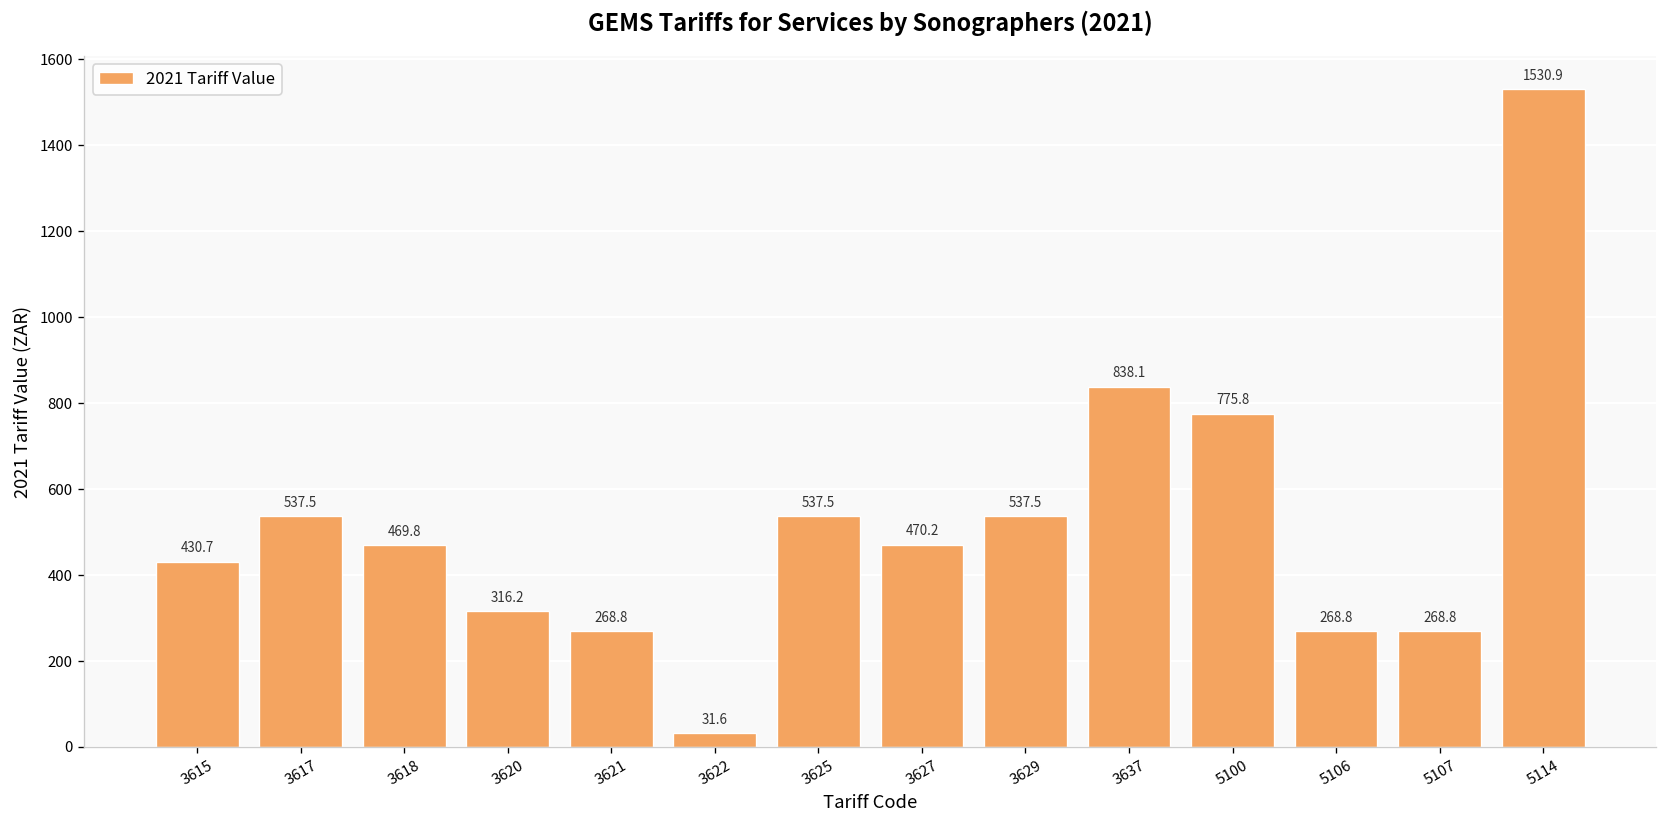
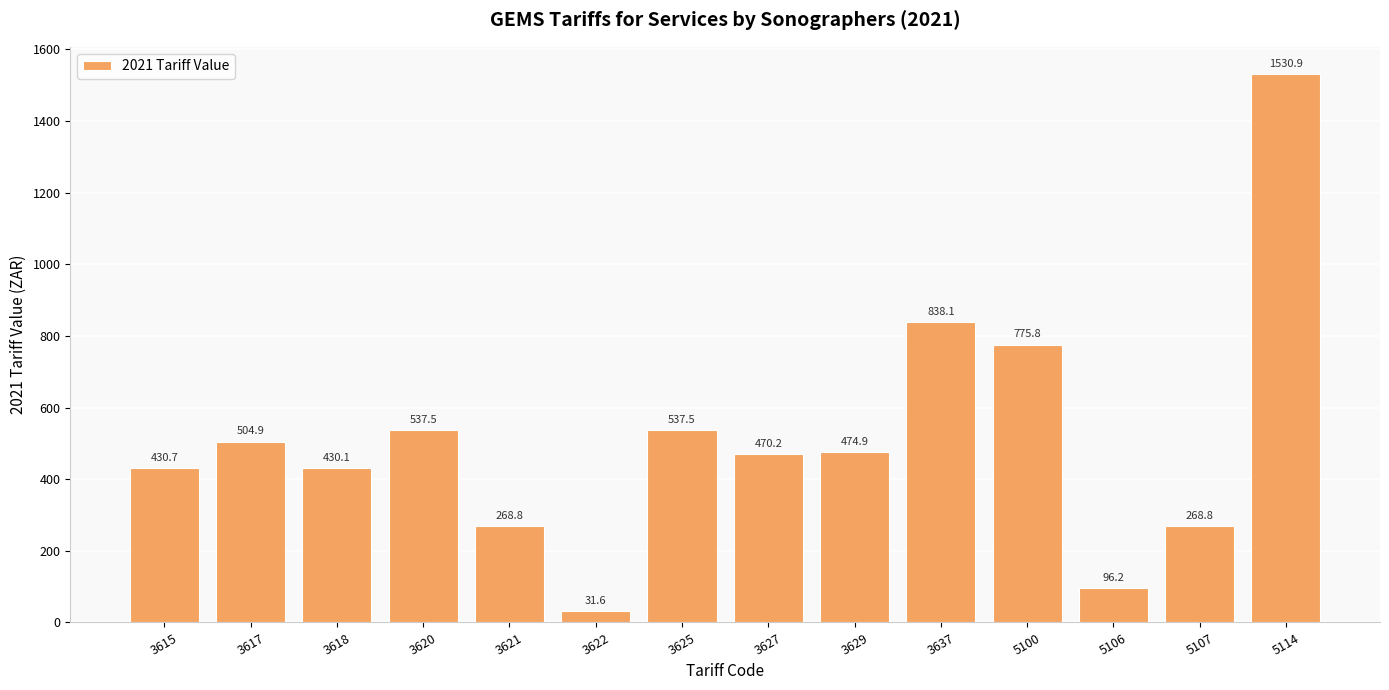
3617: 537.5 -> 504.9
3618: 469.8 -> 430.1
3620: 316.2 -> 537.5
3629: 537.5 -> 474.9
5106: 268.8 -> 96.2
